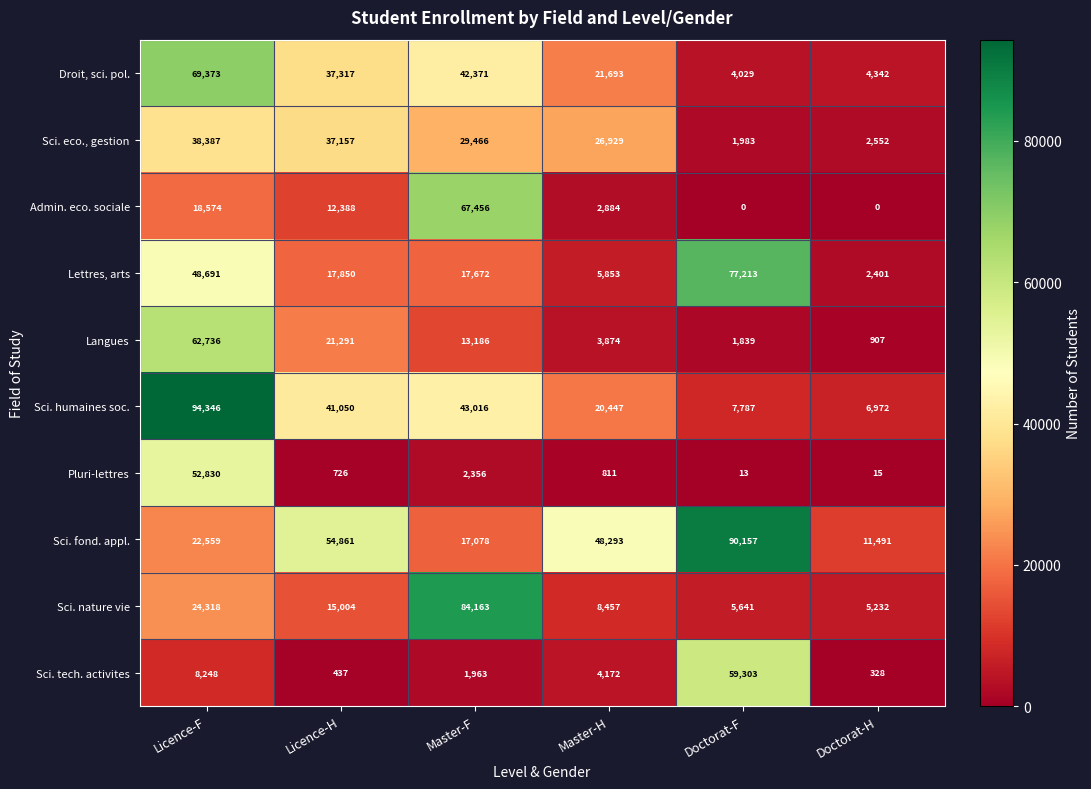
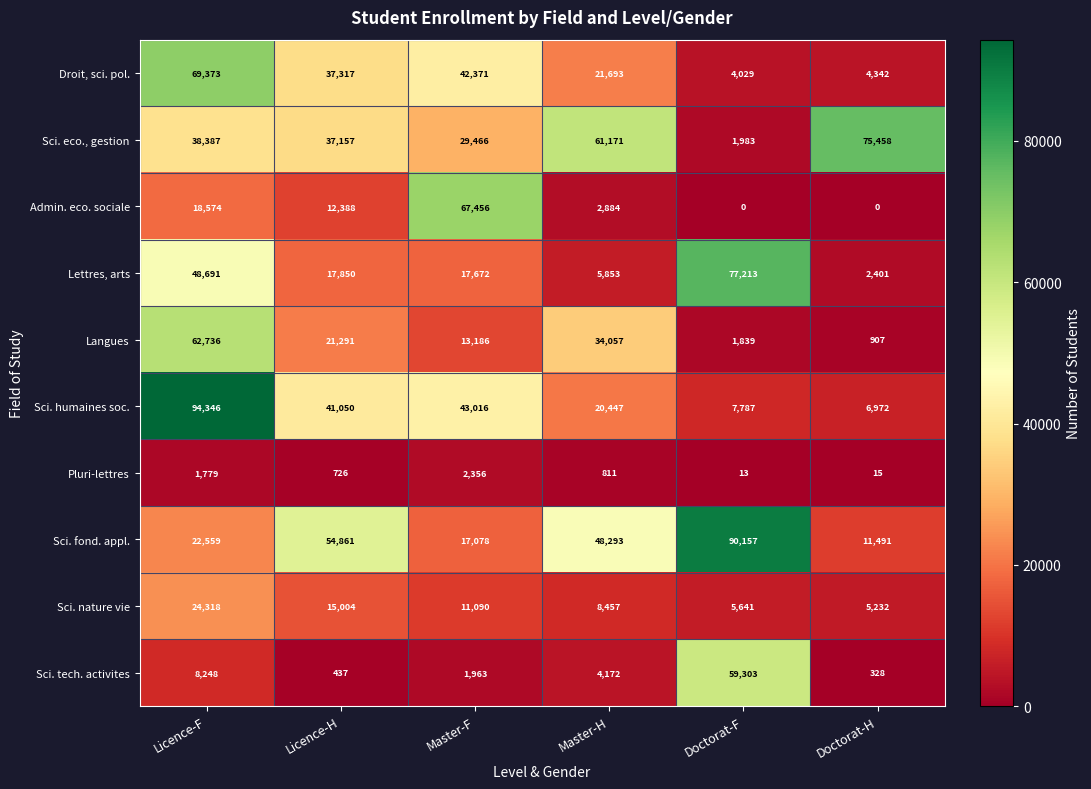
Sci. eco., gestion, Master-H: 26,929 -> 61,171
Sci. eco., gestion, Doctorat-H: 2,552 -> 75,458
Langues, Master-H: 3,874 -> 34,057
Pluri-lettres, Licence-F: 52,830 -> 1,779
Sci. nature vie, Master-F: 84,163 -> 11,090
